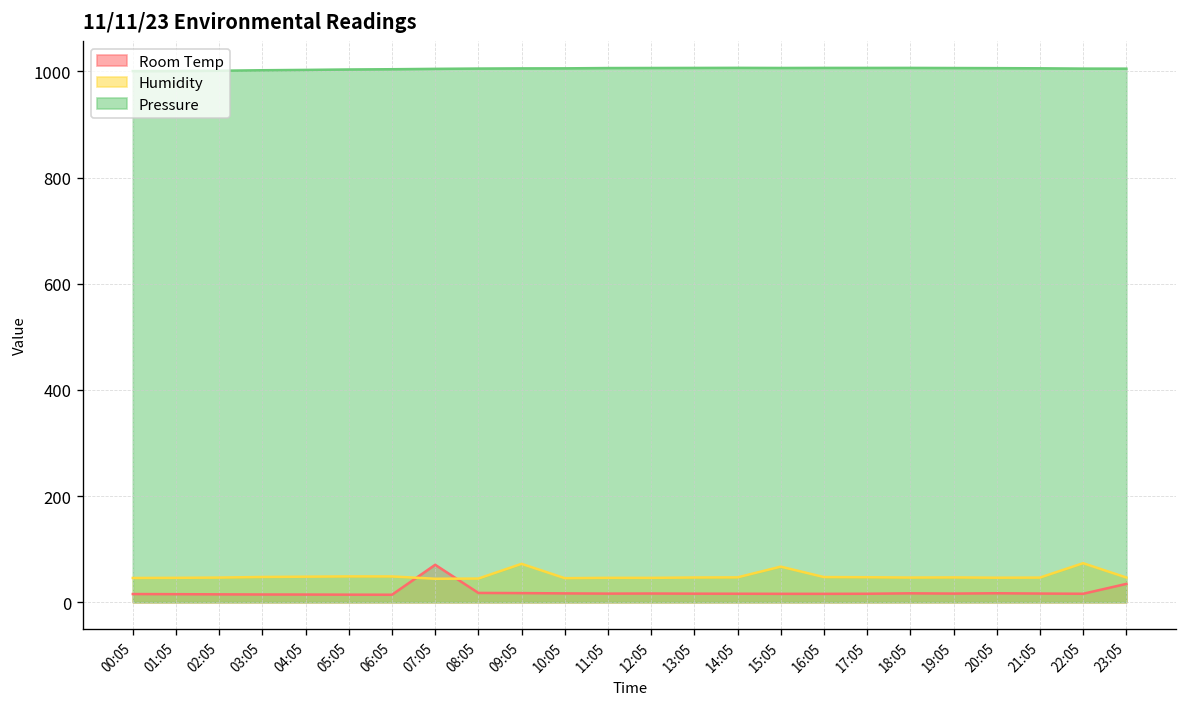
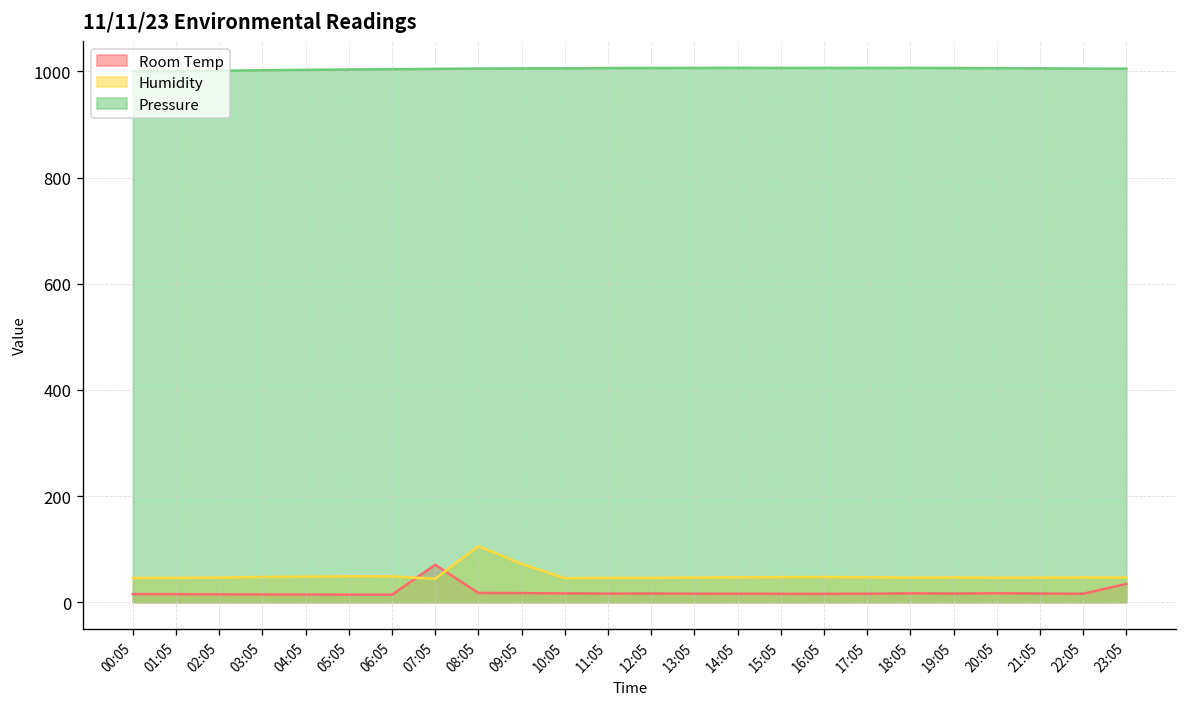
Humidity, 08:05: 40 -> 110
Humidity, 15:05: 70 -> 50
Humidity, 22:05: 70 -> 50
